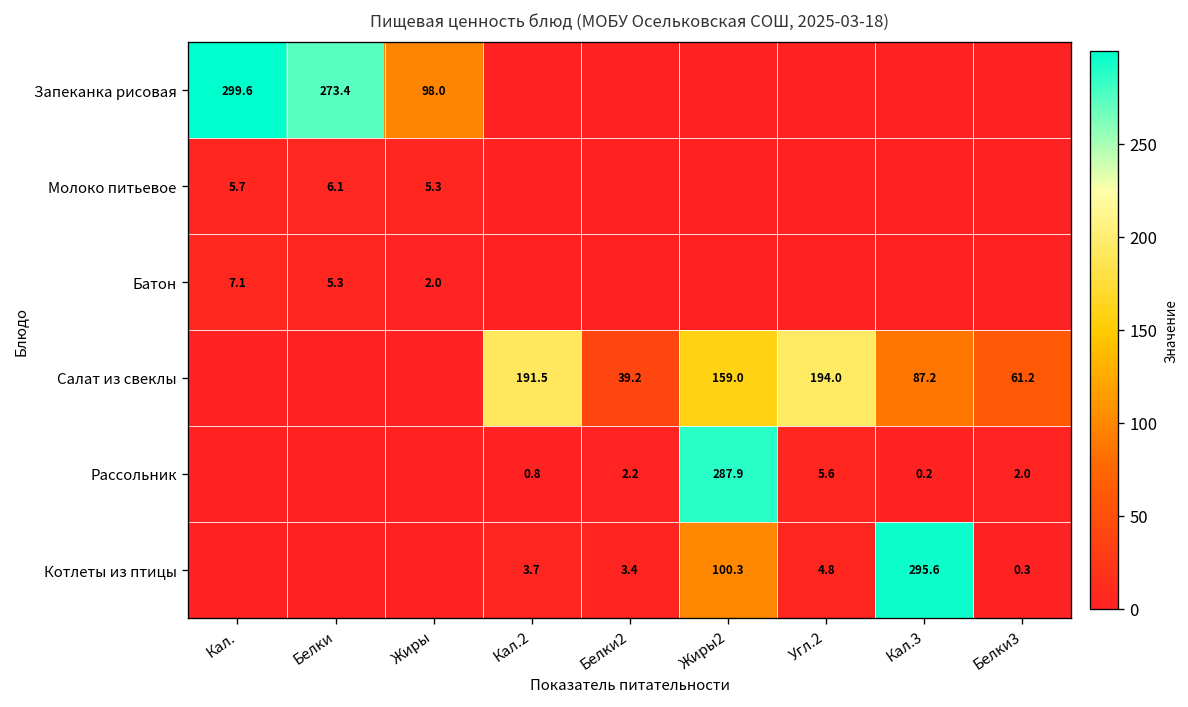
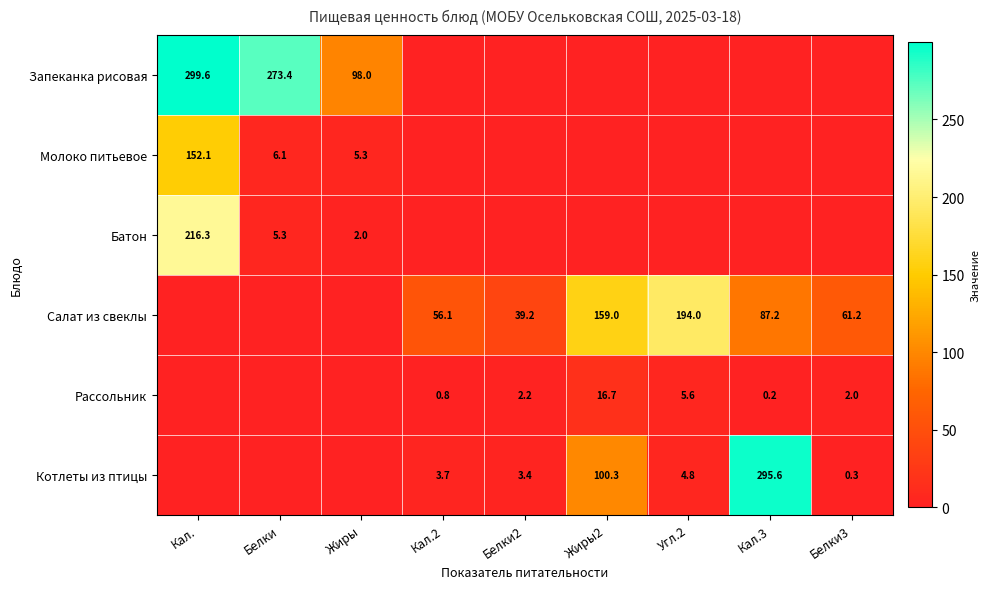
Молоко питьевое, Кал.: 5.7 -> 152.1
Батон, Кал.: 7.1 -> 216.3
Салат из свеклы, Кал.2: 191.5 -> 56.1
Рассольник, Жиры2: 287.9 -> 16.7
